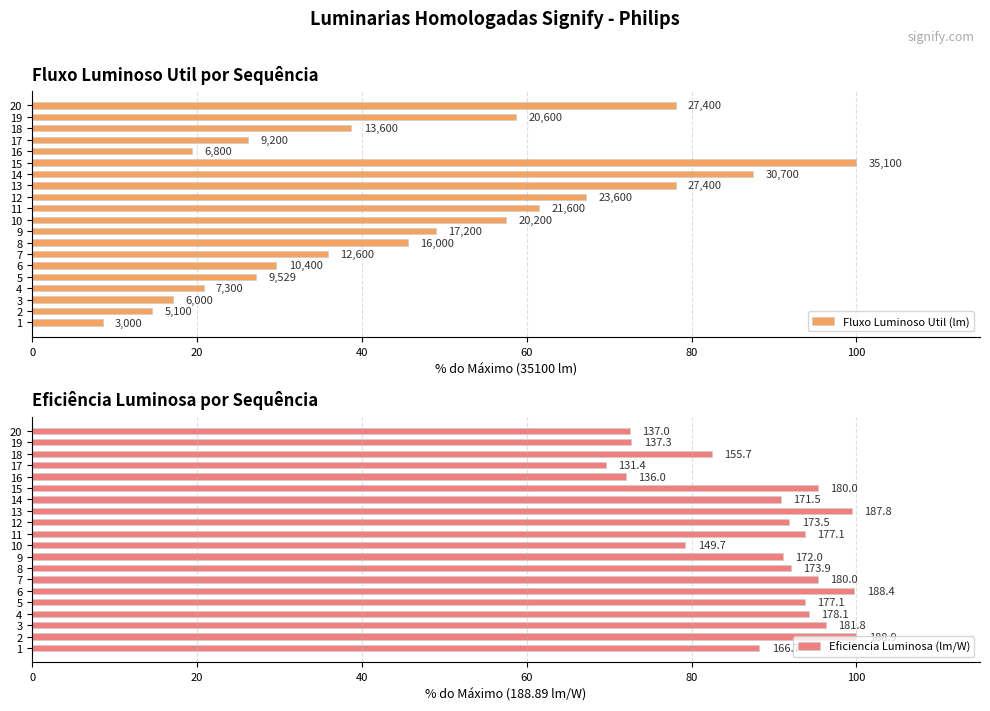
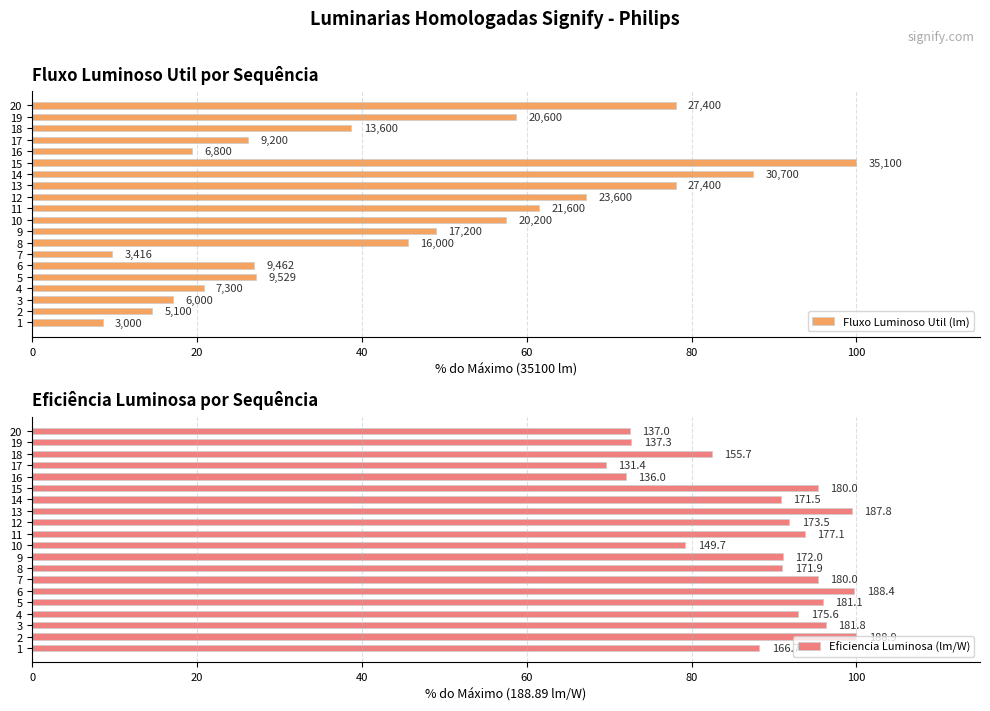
Fluxo Luminoso Util por Sequência, 7: 12,600 -> 3,416
Fluxo Luminoso Util por Sequência, 6: 10,400 -> 9,462
Eficiência Luminosa por Sequência, 8: 173.9 -> 171.9
Eficiência Luminosa por Sequência, 5: 177.1 -> 181.1
Eficiência Luminosa por Sequência, 4: 178.1 -> 175.6
